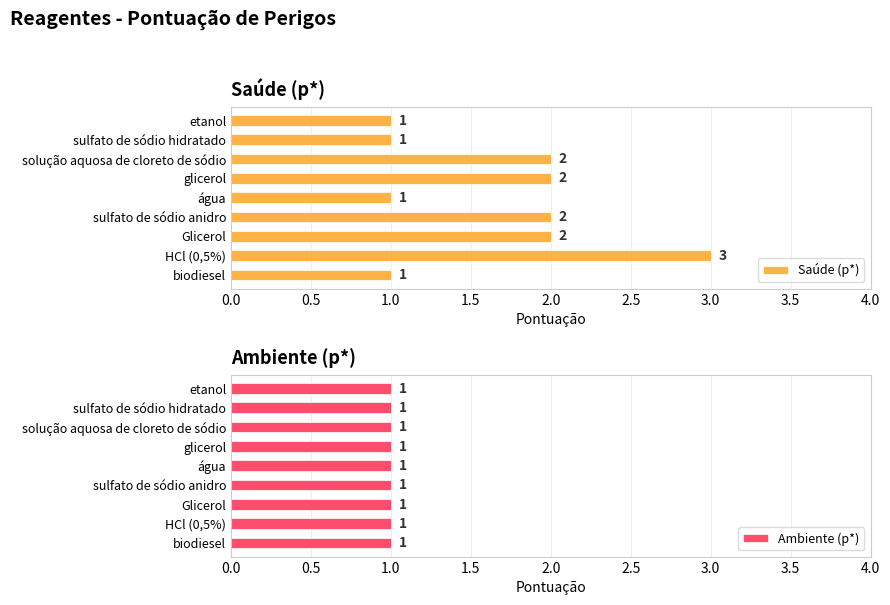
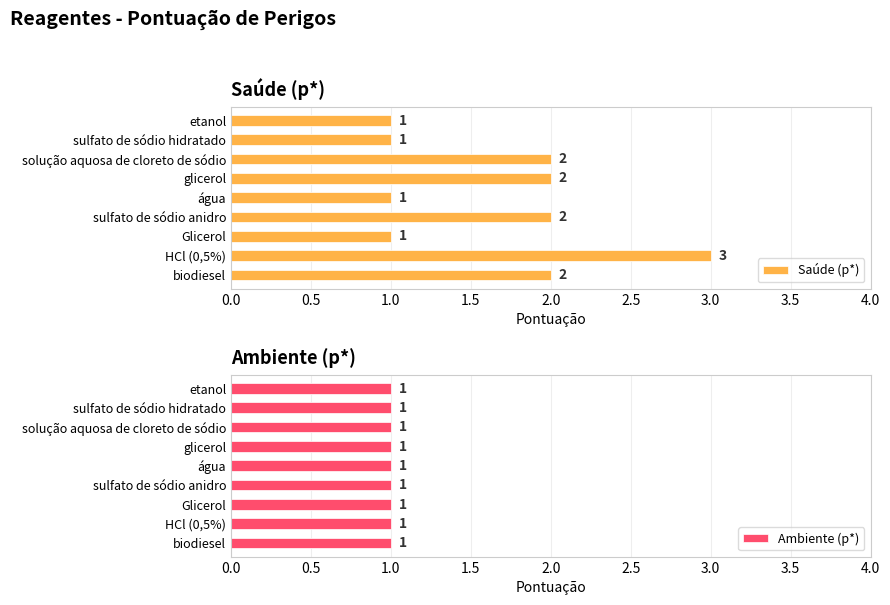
Saúde (p*), Glicerol: 2 -> 1
Saúde (p*), biodiesel: 1 -> 2
